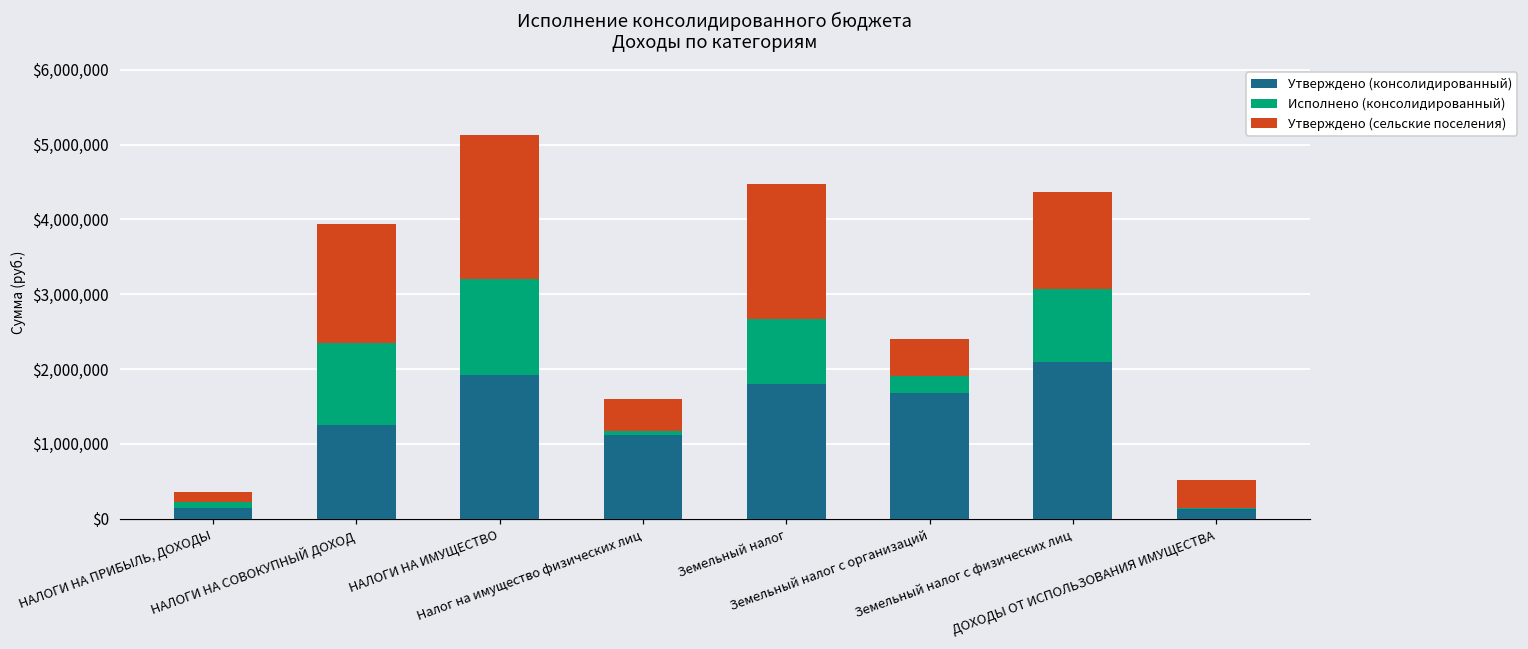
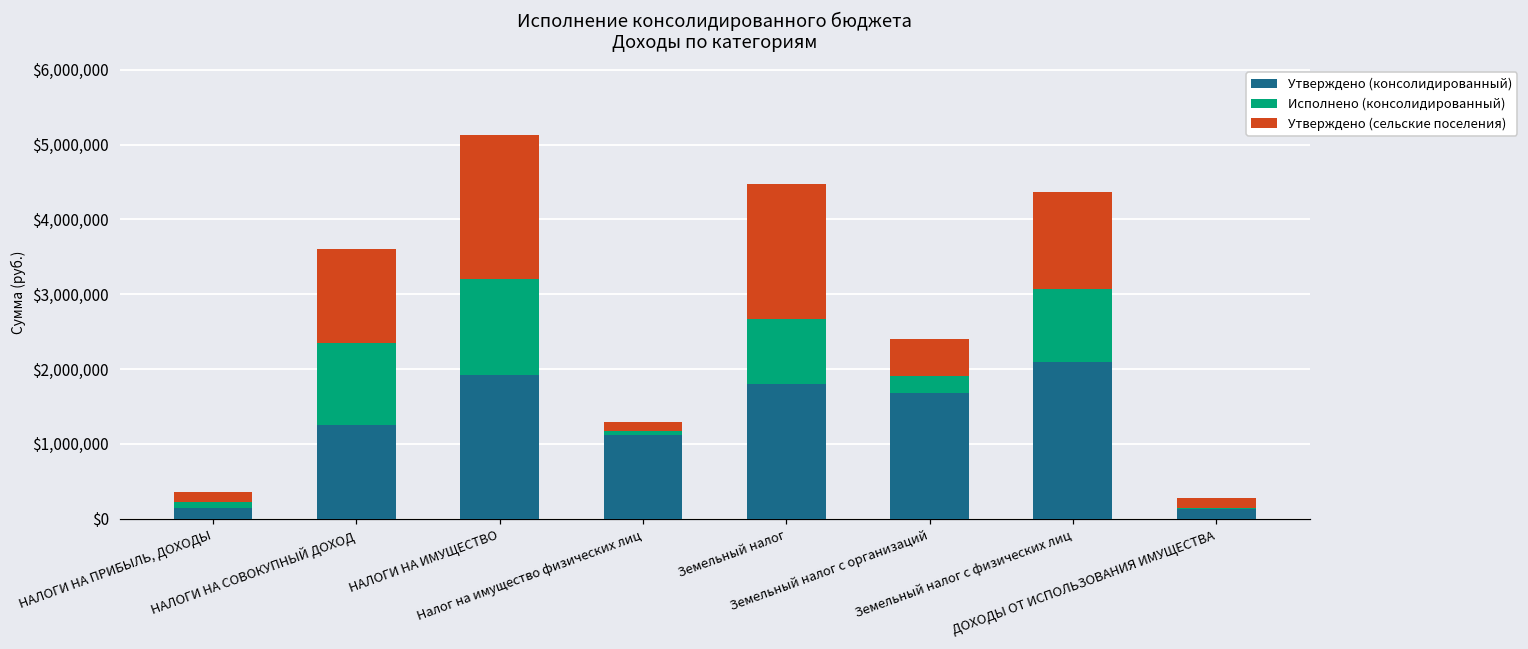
Утверждено (сельские поселения), НАЛОГИ НА СОВОКУПНЫЙ ДОХОД: $1,600,000 -> $1,300,000
Утверждено (сельские поселения), Налог на имущество физических лиц: $400,000 -> $100,000
Утверждено (сельские поселения), ДОХОДЫ ОТ ИСПОЛЬЗОВАНИЯ ИМУЩЕСТВА: $400,000 -> $100,000
